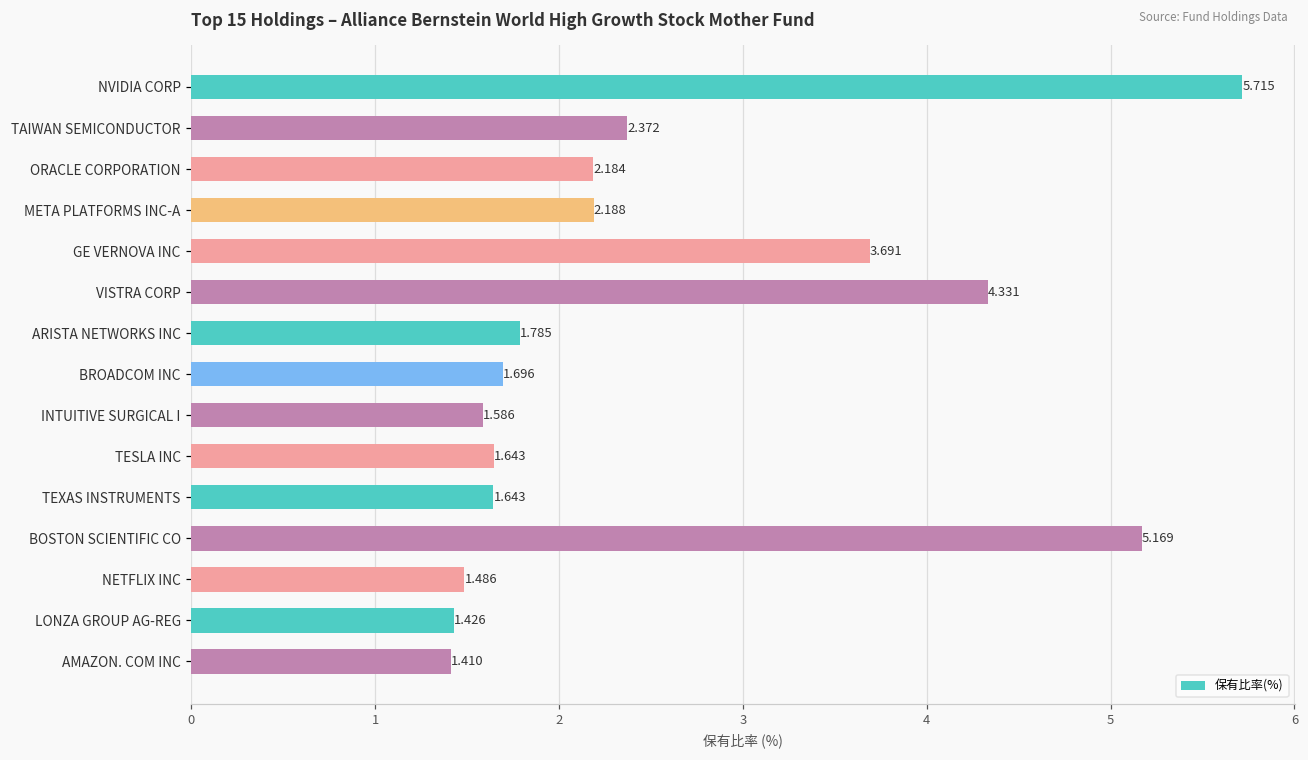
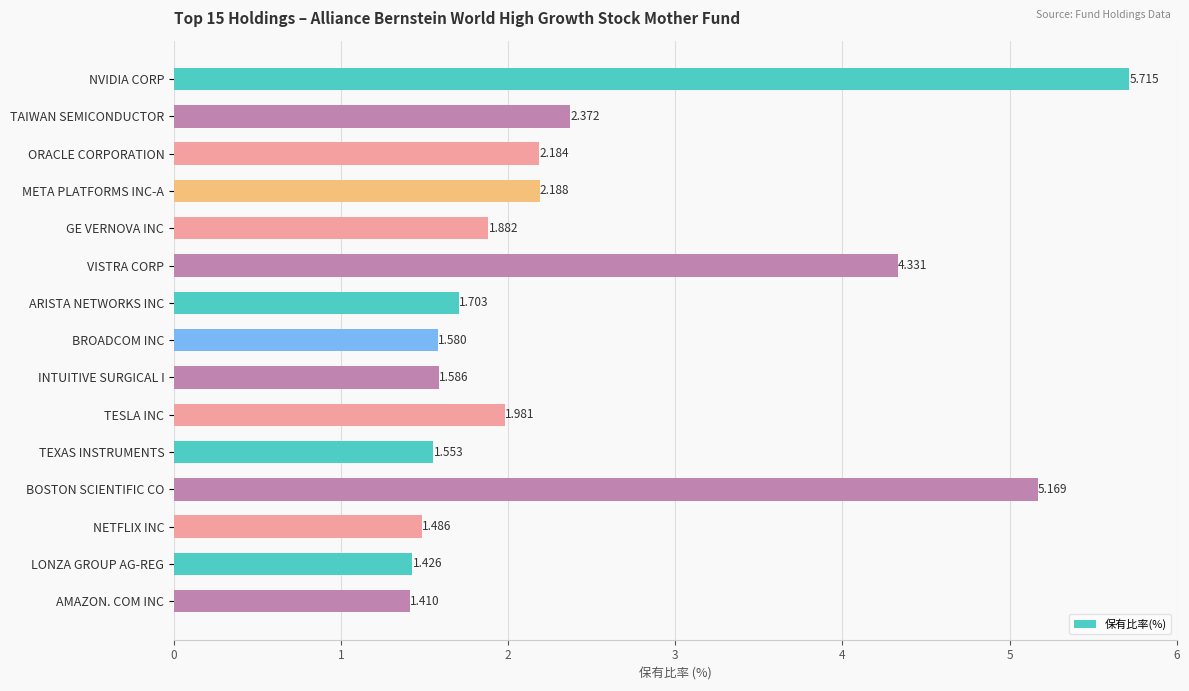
GE VERNOVA INC: 3.691 -> 1.882
ARISTA NETWORKS INC: 1.785 -> 1.703
BROADCOM INC: 1.696 -> 1.580
TESLA INC: 1.643 -> 1.981
TEXAS INSTRUMENTS: 1.643 -> 1.553
